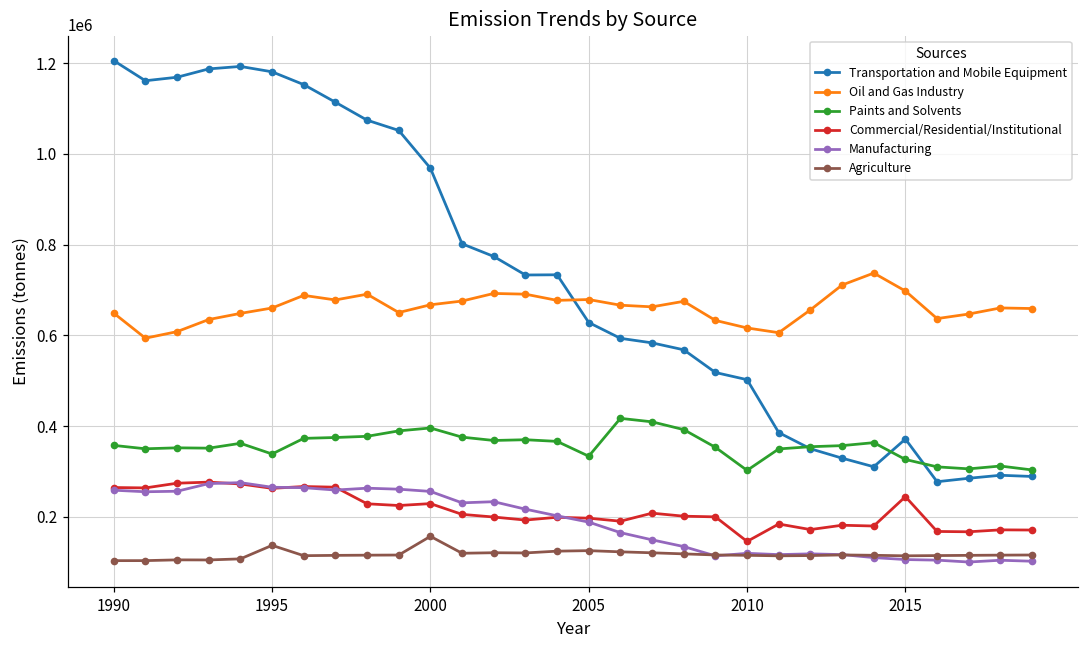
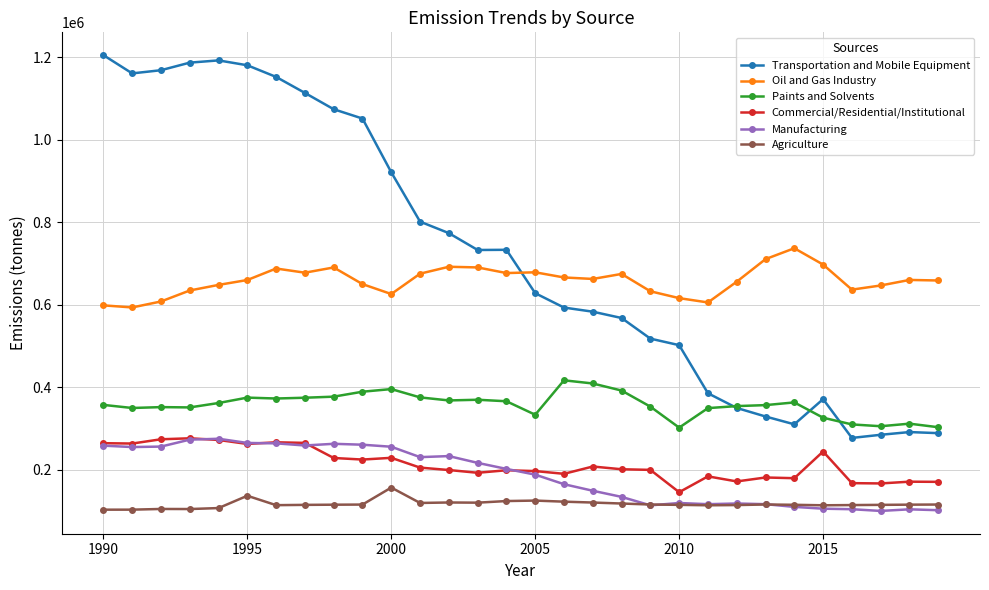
Oil and Gas Industry, 1990: 650000 -> 600000
Paints and Solvents, 1995: 340000 -> 380000
Transportation and Mobile Equipment, 2000: 970000 -> 920000
Oil and Gas Industry, 2000: 670000 -> 630000
